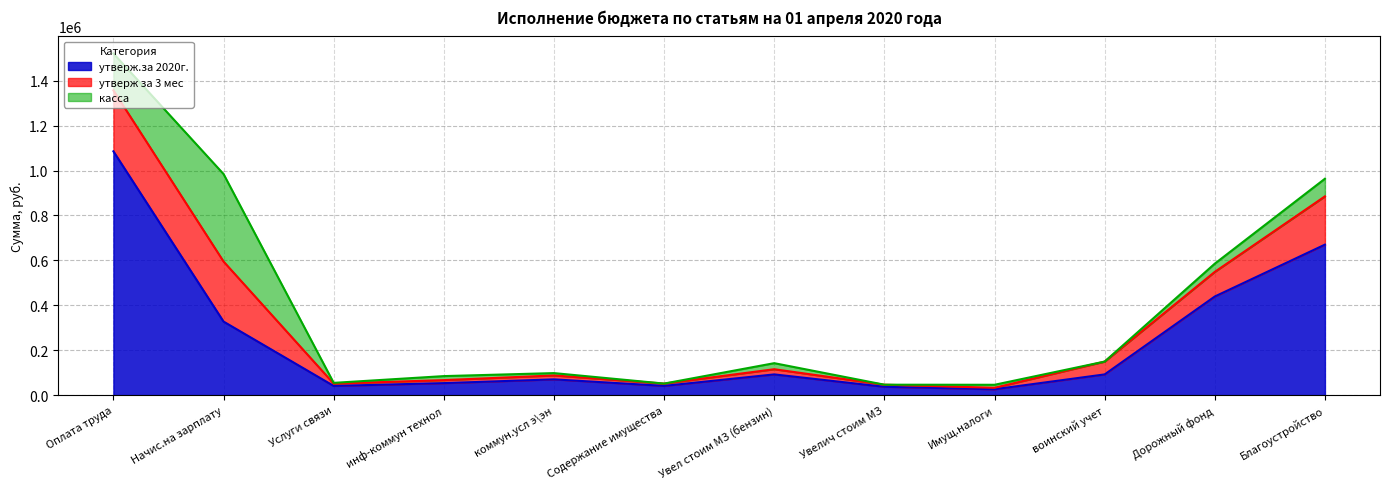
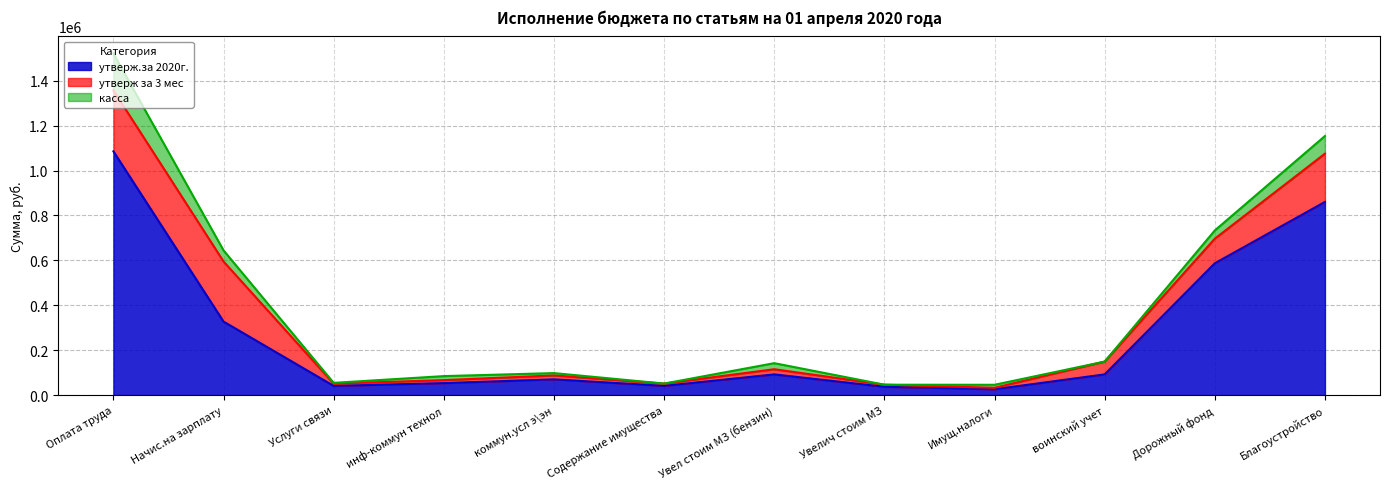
касса, Начис.на зарплату: 390000 -> 50000
утверж.за 2020г., Дорожный фонд: 440000 -> 590000
утверж.за 2020г., Благоустройство: 670000 -> 860000
